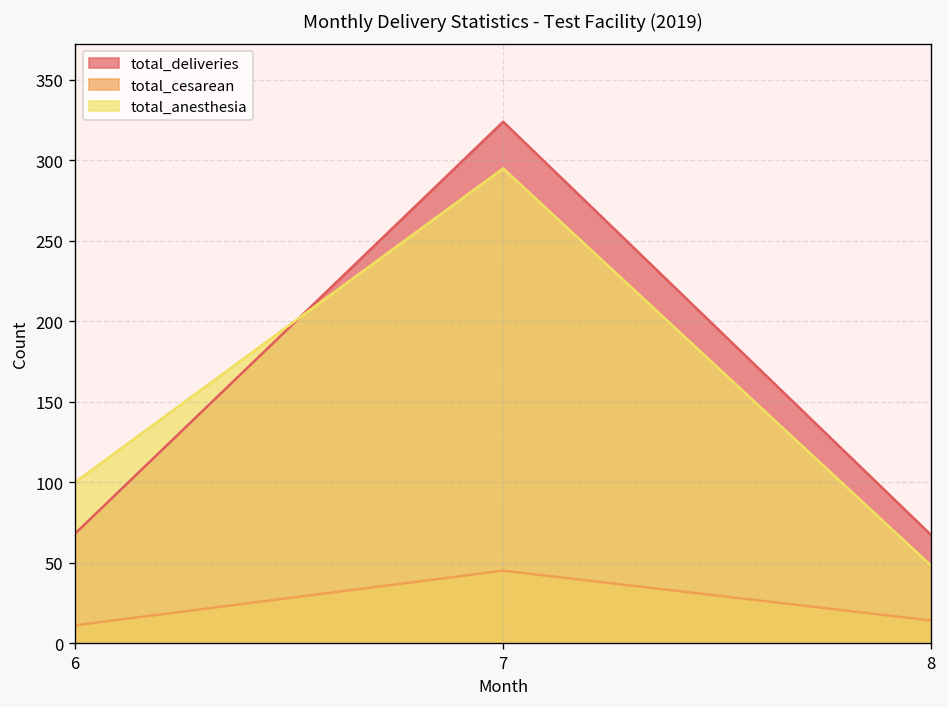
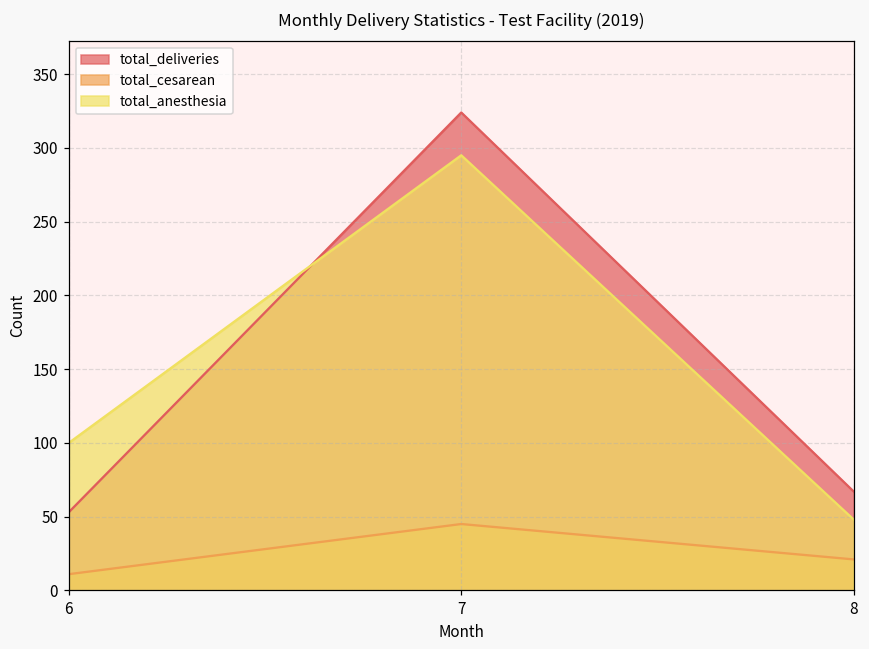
total_deliveries, 6: 68 -> 53
total_cesarean, 8: 14 -> 21
